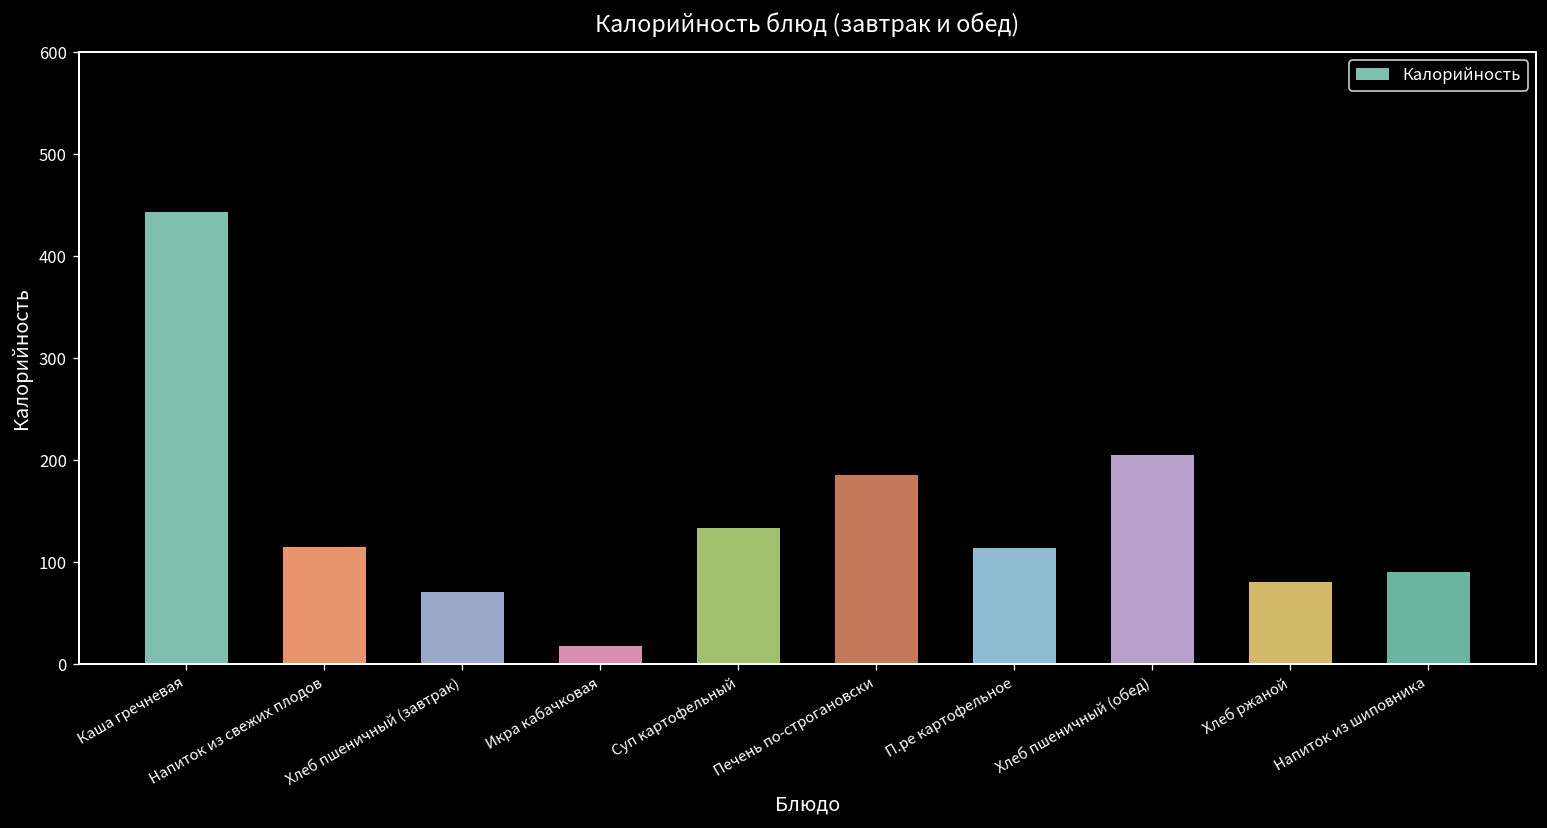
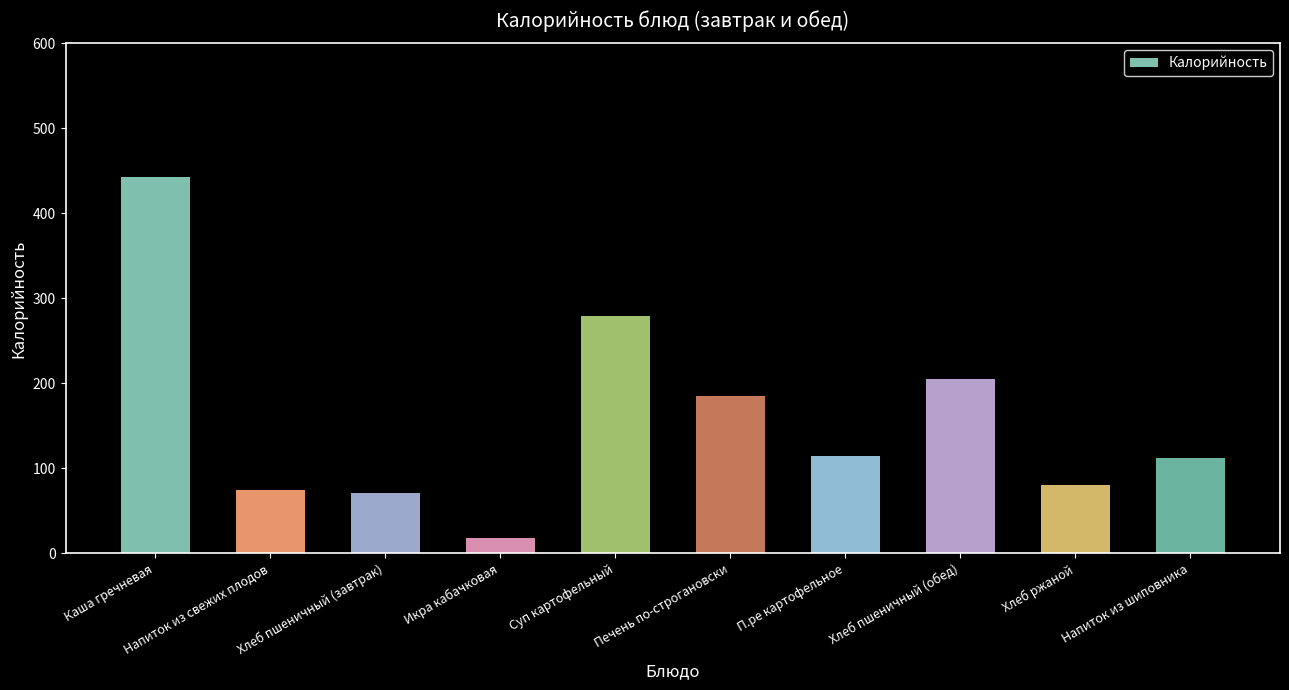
Напиток из свежих плодов: 120 -> 80
Суп картофельный: 130 -> 280
Напиток из шиповника: 90 -> 110
